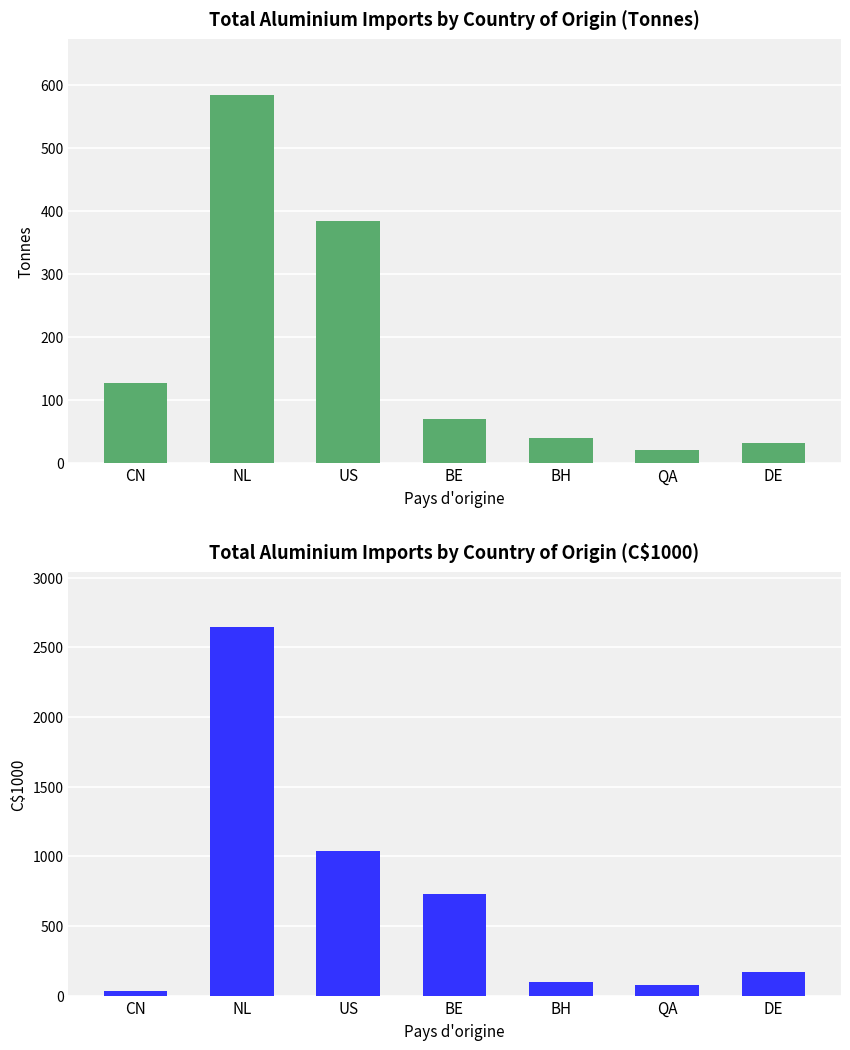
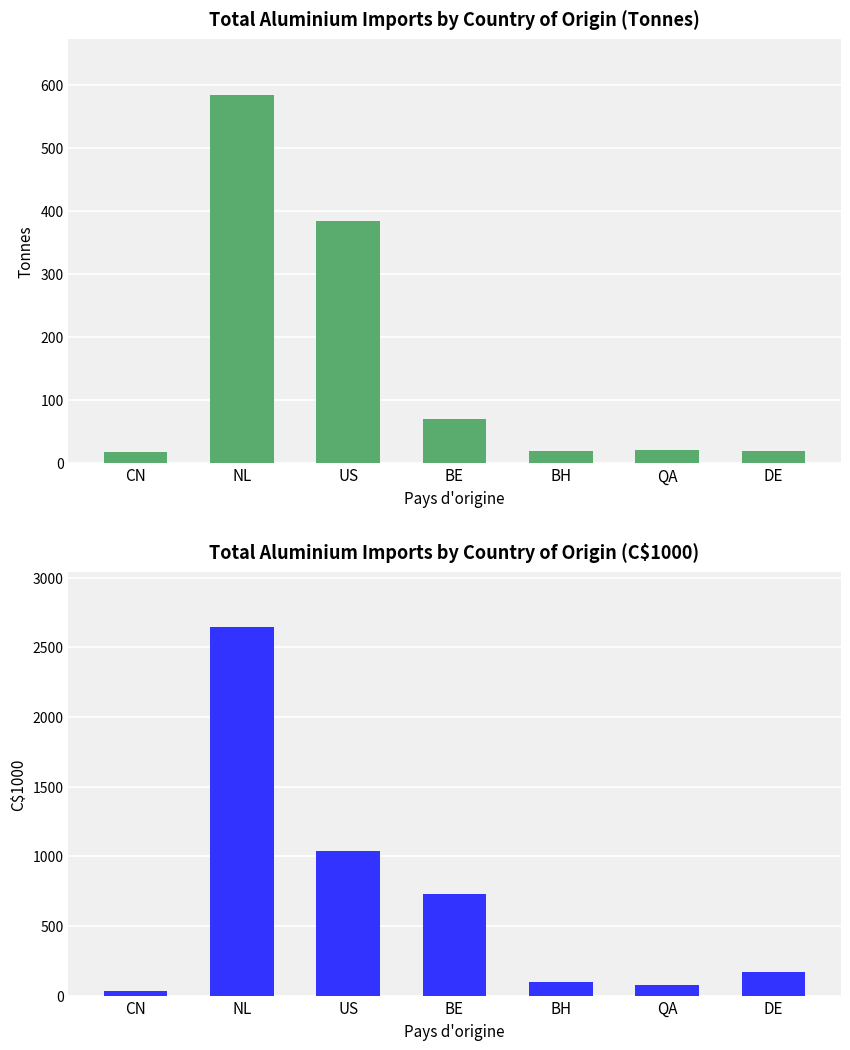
Total Aluminium Imports by Country of Origin (Tonnes), CN: 130 -> 20
Total Aluminium Imports by Country of Origin (Tonnes), BH: 40 -> 20
Total Aluminium Imports by Country of Origin (Tonnes), DE: 30 -> 20
